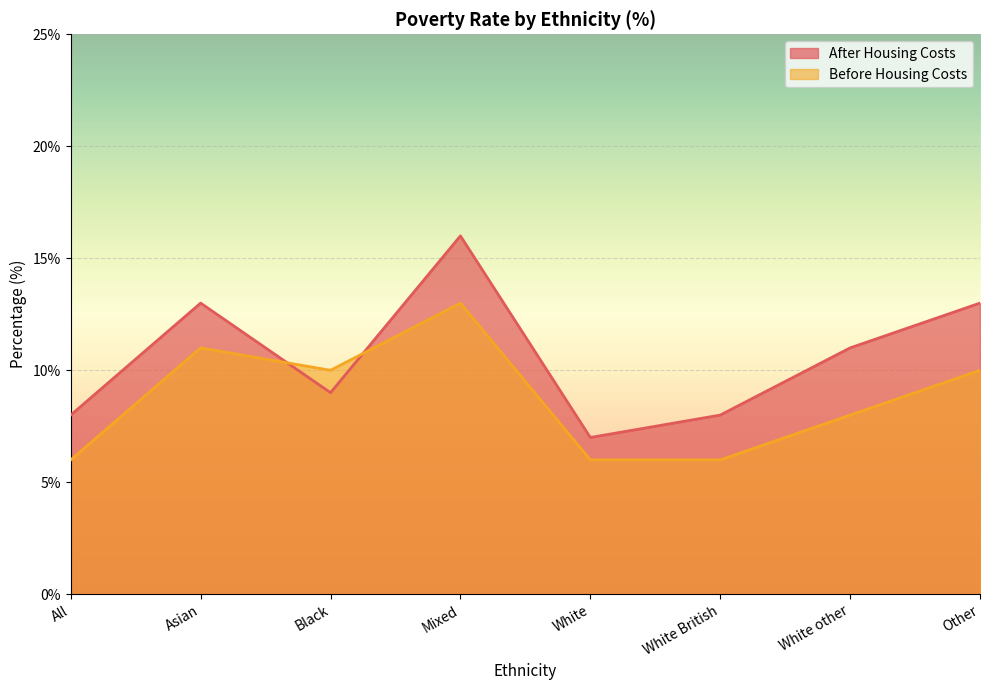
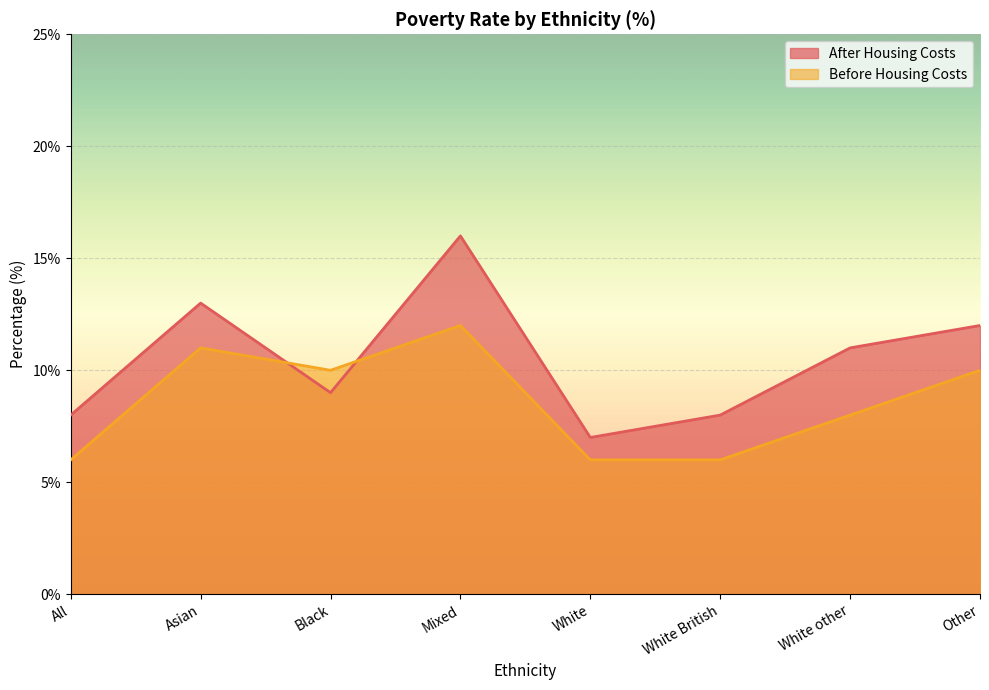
Before Housing Costs, Mixed: 13% -> 12%
After Housing Costs, Other: 13% -> 12%
